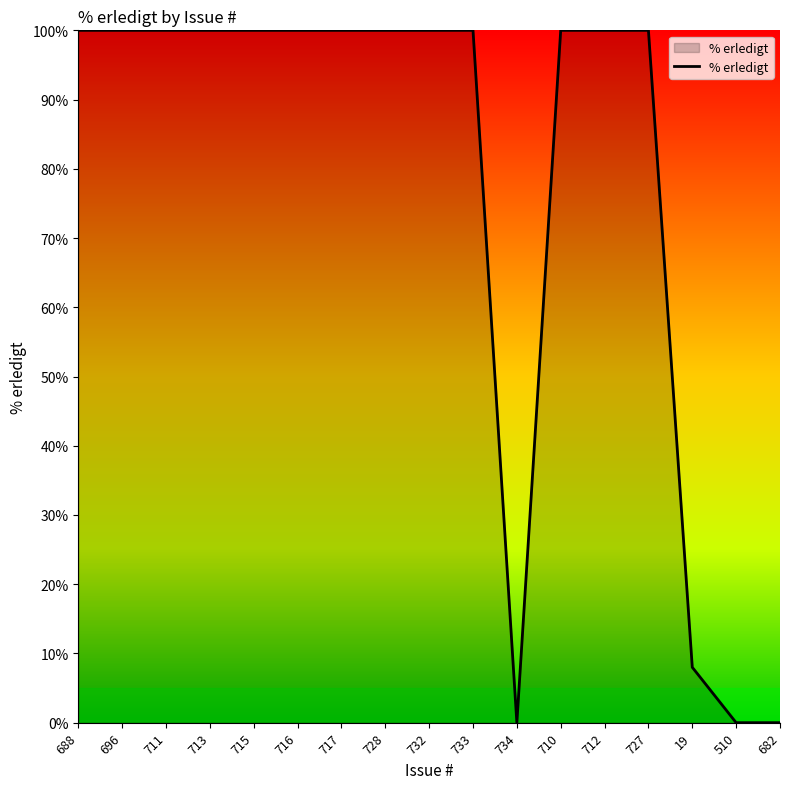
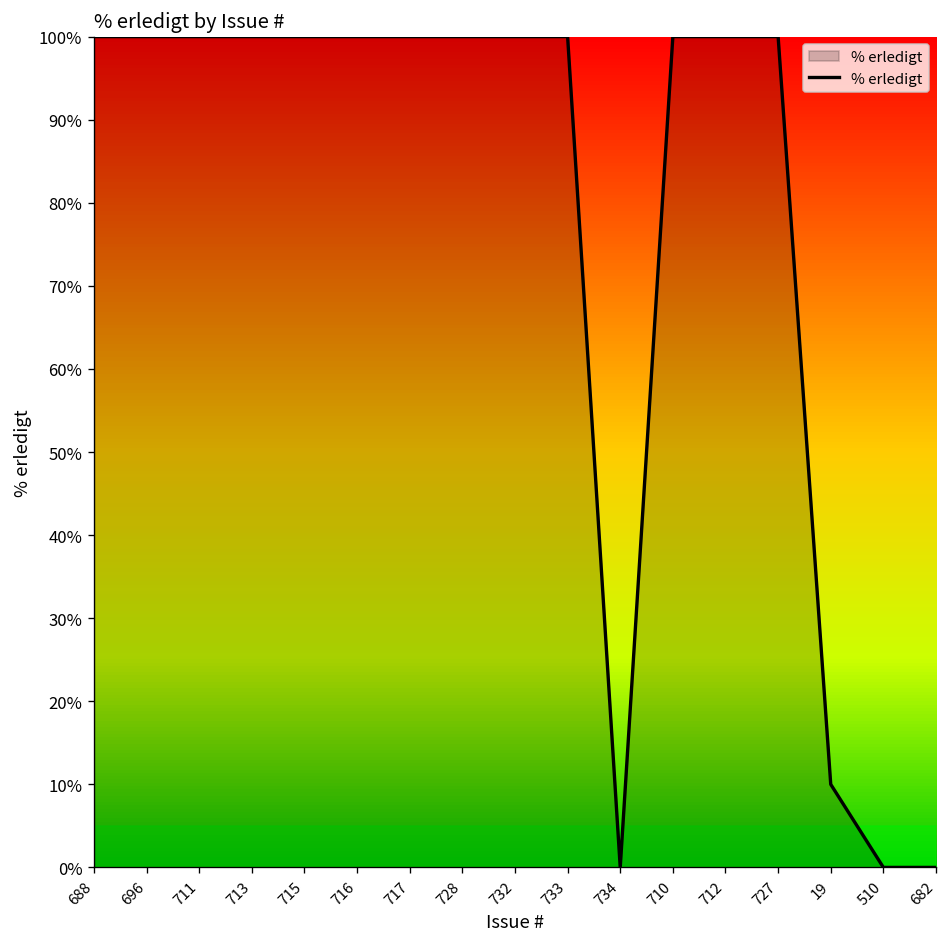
19: 8% -> 10%
